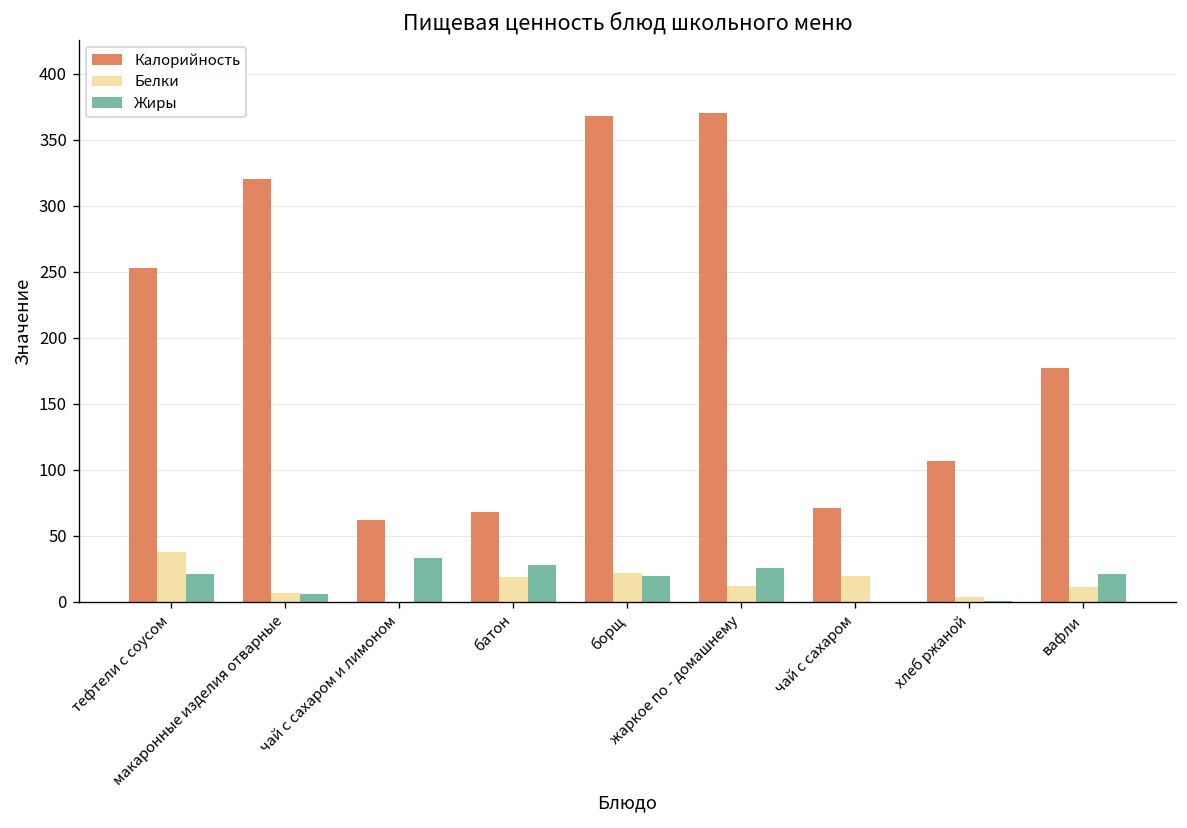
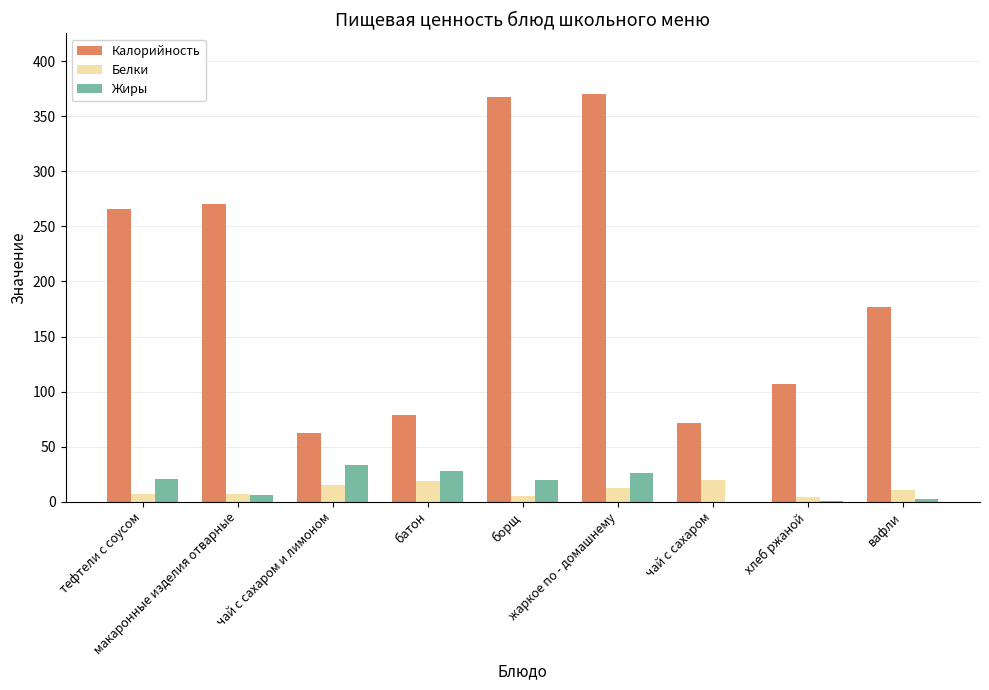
Калорийность, тефтели с соусом: 253 -> 266
Белки, тефтели с соусом: 38 -> 7
Калорийность, макаронные изделия отварные: 320 -> 270
Белки, чай с сахаром и лимоном: 0 -> 15
Калорийность, батон: 68 -> 79
Белки, борщ: 22 -> 5
Жиры, вафли: 21 -> 2
